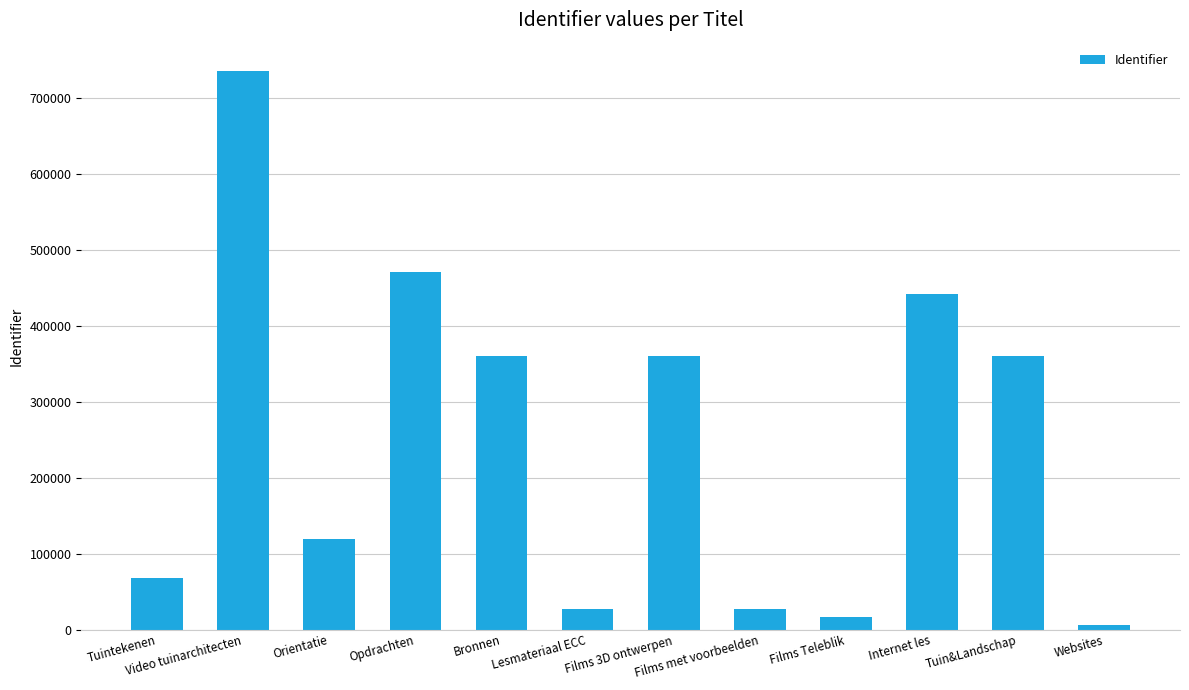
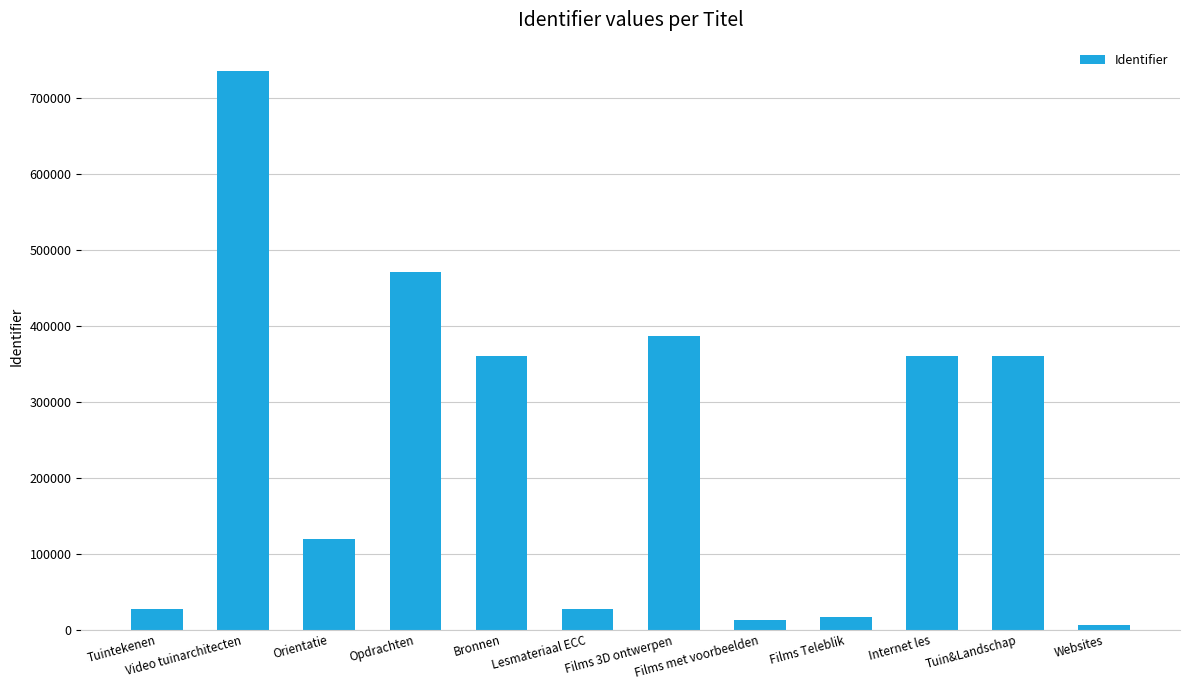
Tuintekenen: 70000 -> 30000
Films 3D ontwerpen: 360000 -> 390000
Films met voorbeelden: 30000 -> 10000
Internet les: 440000 -> 360000
